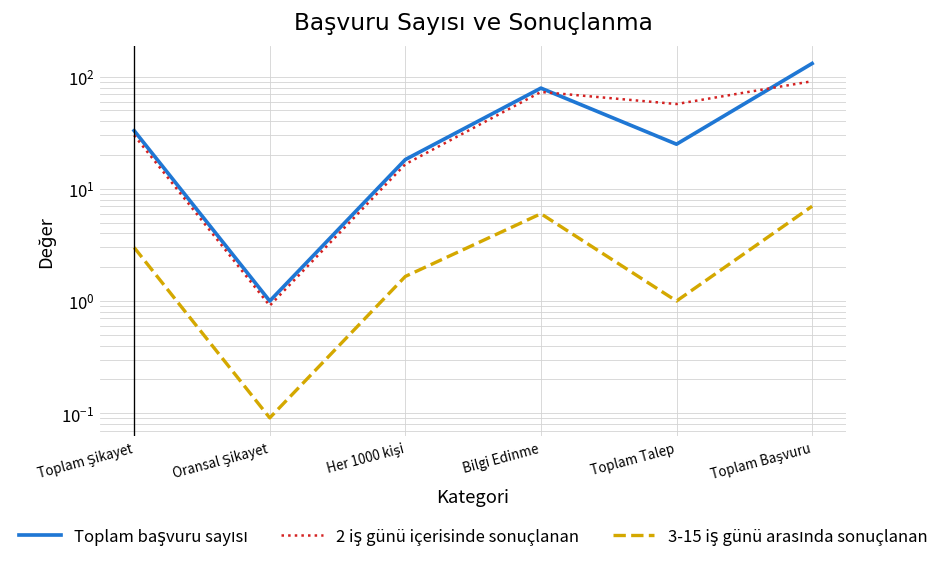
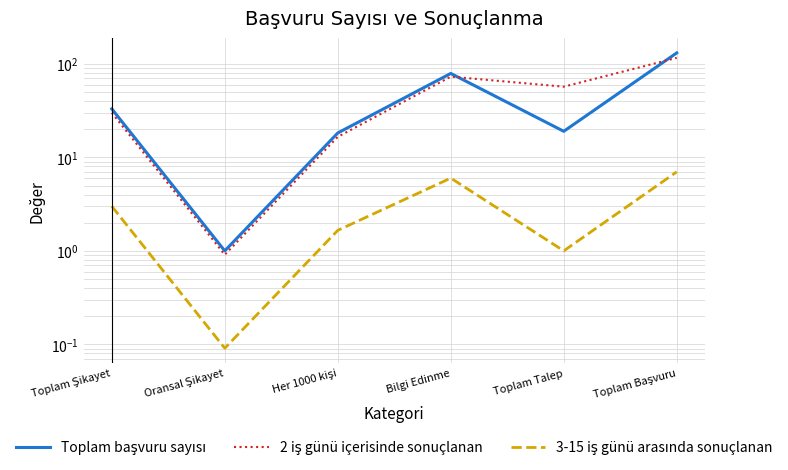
Toplam başvuru sayısı, Toplam Talep: 25 -> 19
2 iş günü içerisinde sonuçlanan, Toplam Başvuru: 90 -> 120
